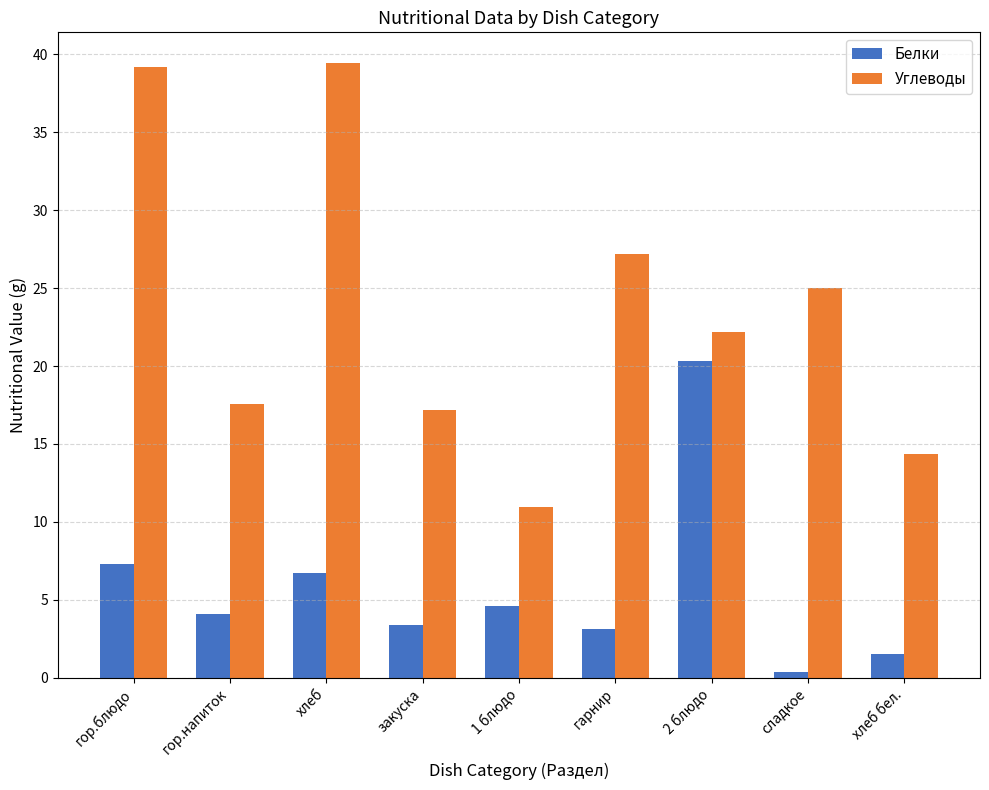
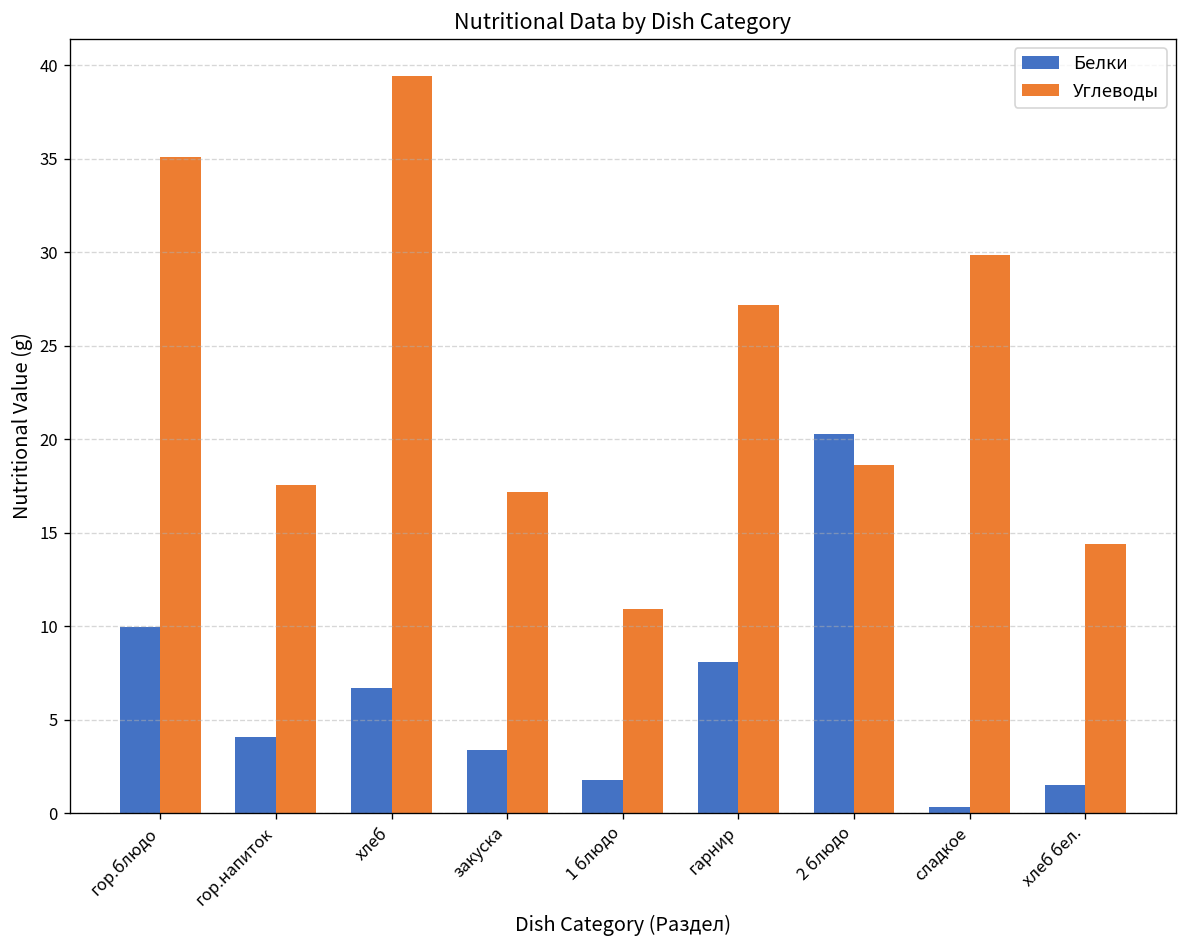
Белки, гор.блюдо: 7.3 -> 10.0
Углеводы, гор.блюдо: 39.2 -> 35.1
Белки, 1 блюдо: 4.6 -> 1.8
Белки, гарнир: 3.2 -> 8.1
Углеводы, 2 блюдо: 22.2 -> 18.6
Углеводы, сладкое: 25.0 -> 29.9
